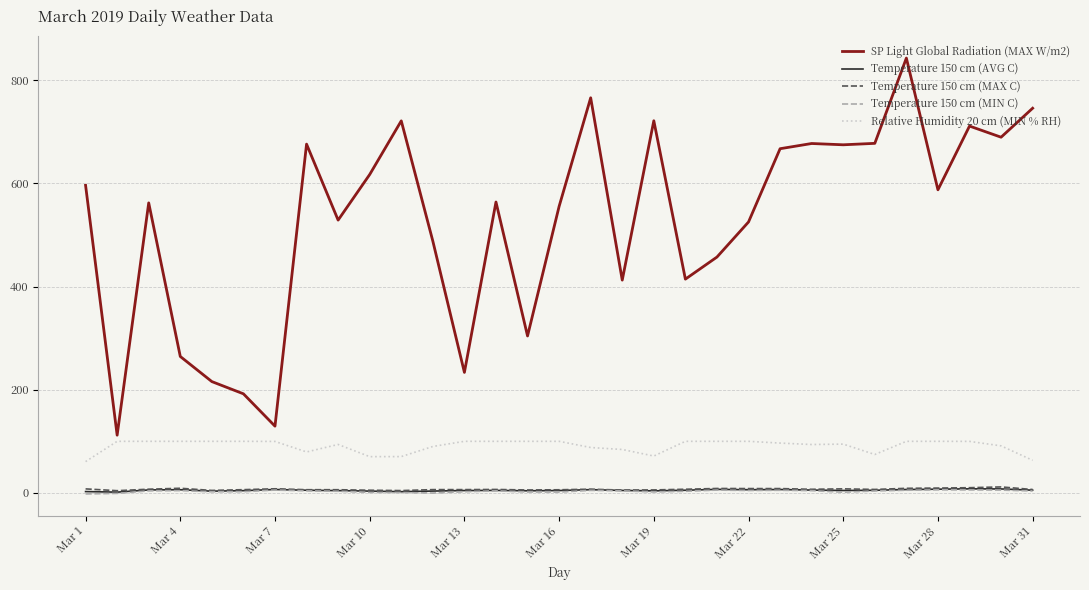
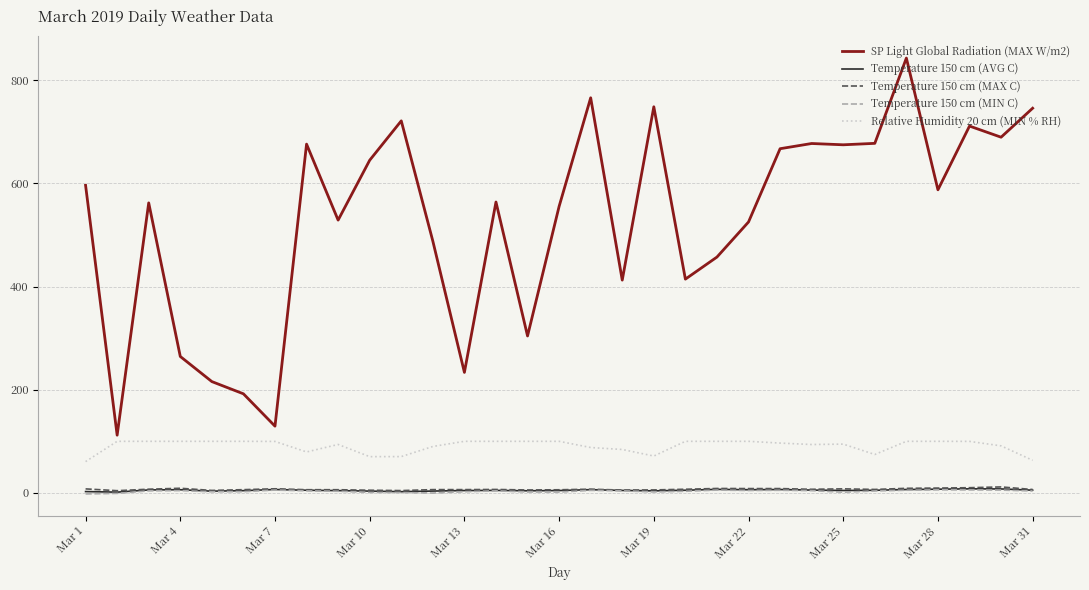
SP Light Global Radiation (MAX W/m2), Mar 10: 620 -> 640
SP Light Global Radiation (MAX W/m2), Mar 19: 720 -> 750
